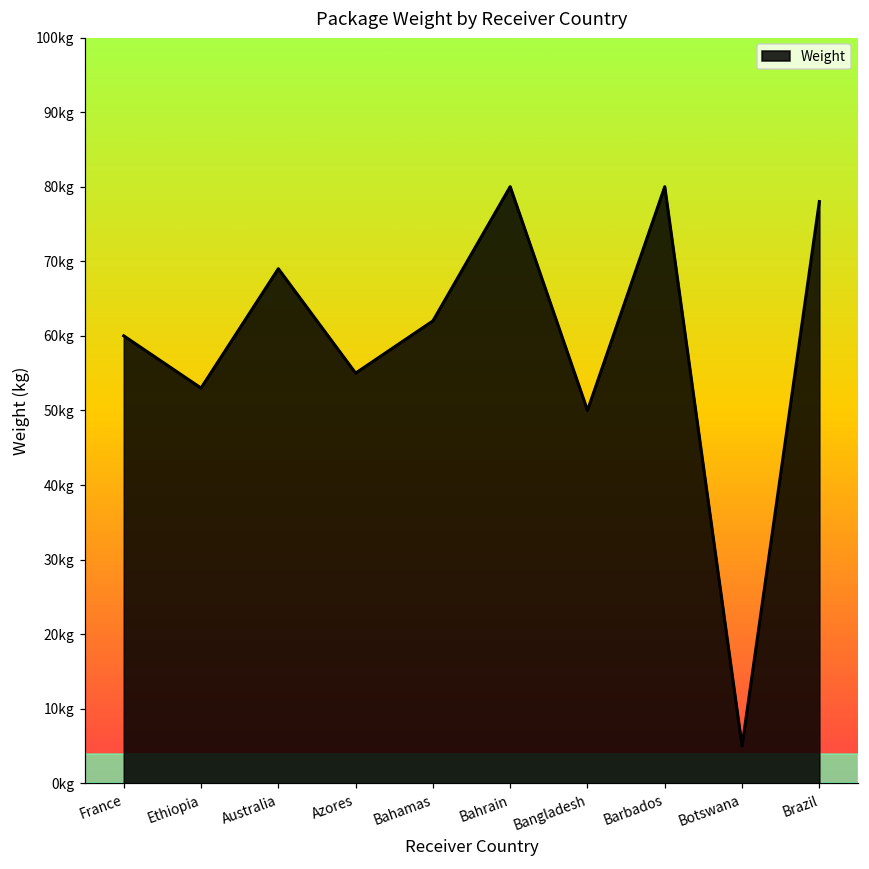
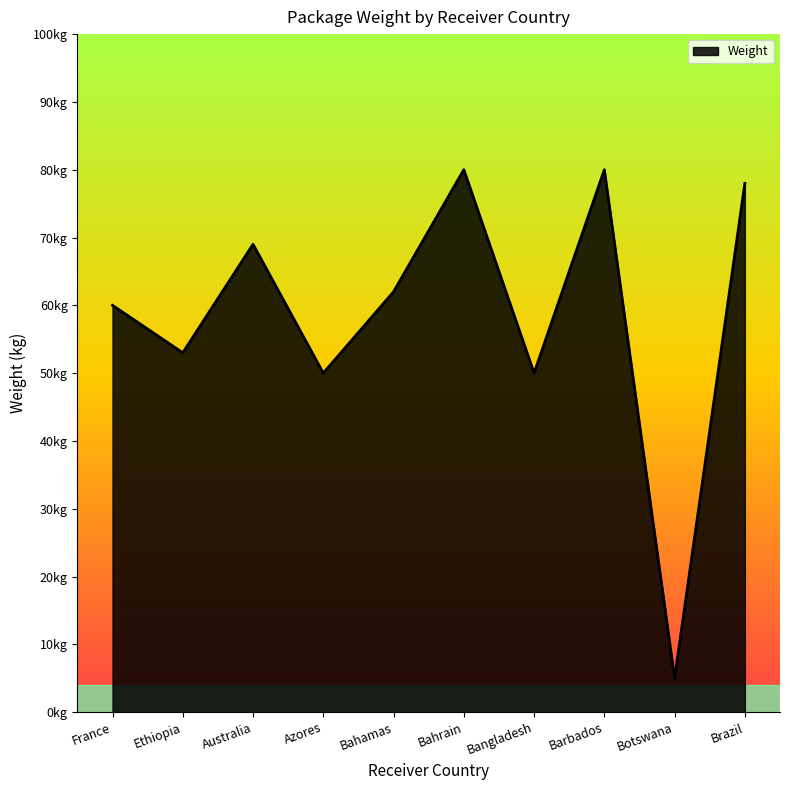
Azores: 55kg -> 50kg
